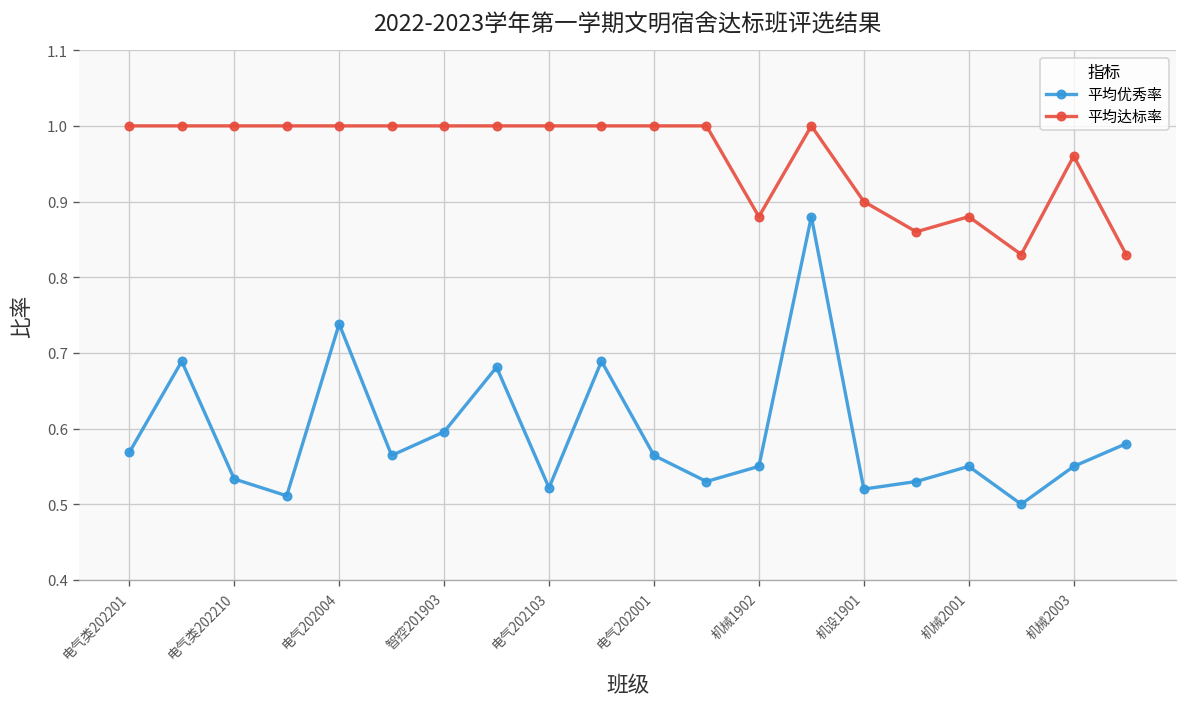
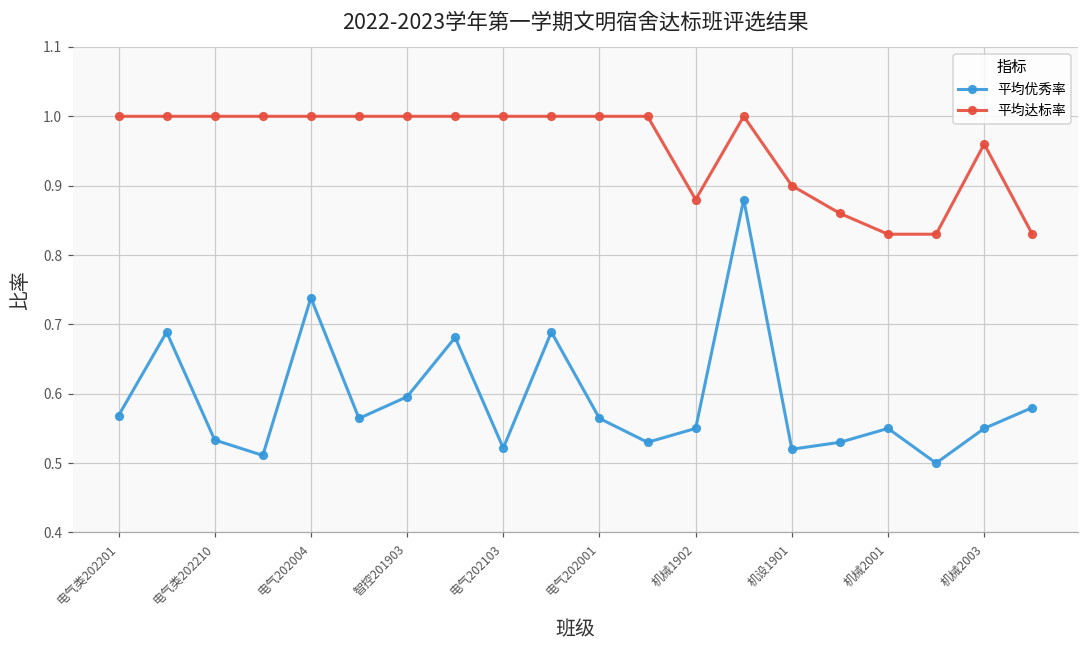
平均达标率, 机械2001: 0.88 -> 0.83
